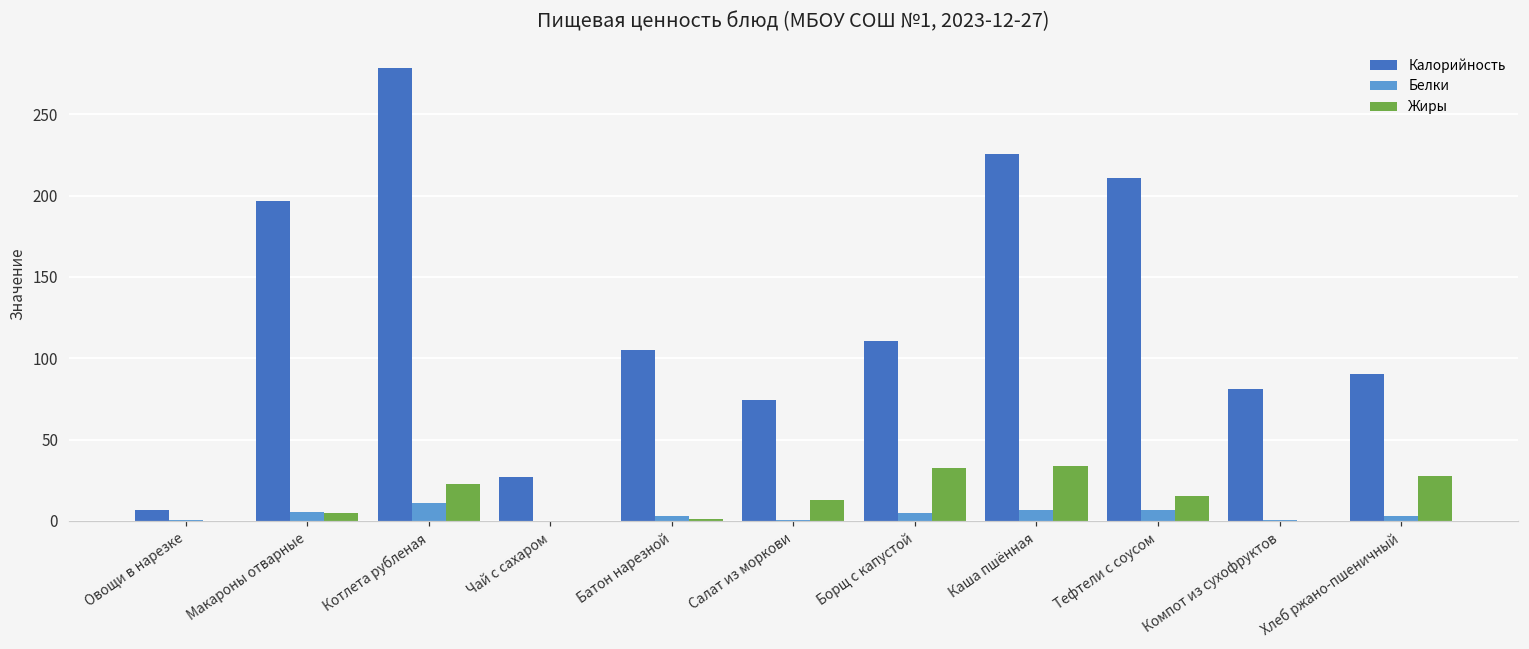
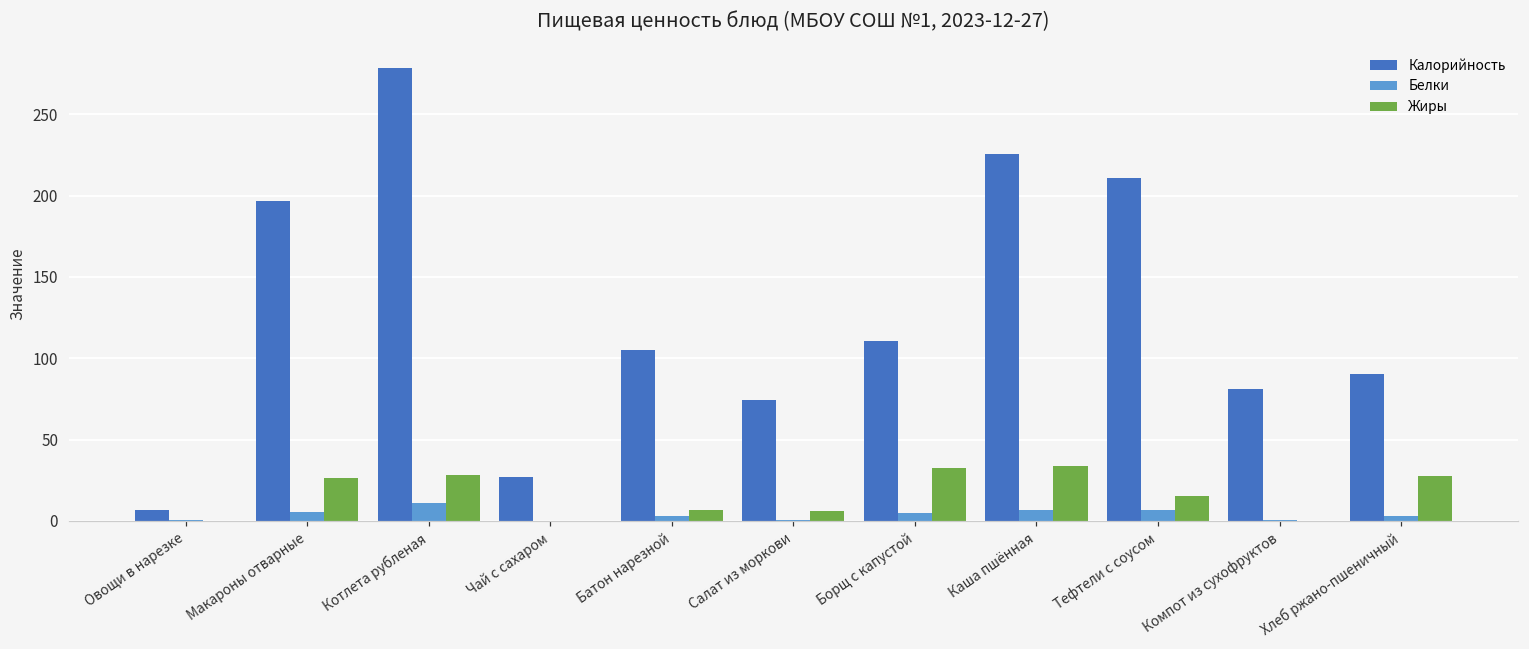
Жиры, Макароны отварные: 5 -> 27
Жиры, Котлета рубленая: 23 -> 28
Жиры, Батон нарезной: 1 -> 7
Жиры, Салат из моркови: 13 -> 6
